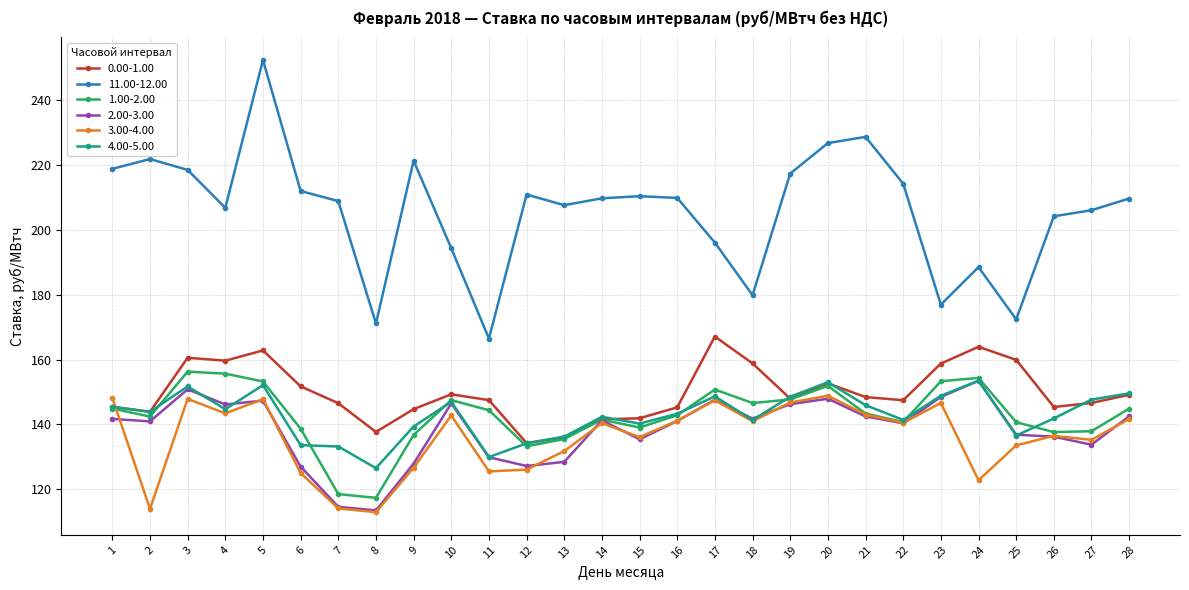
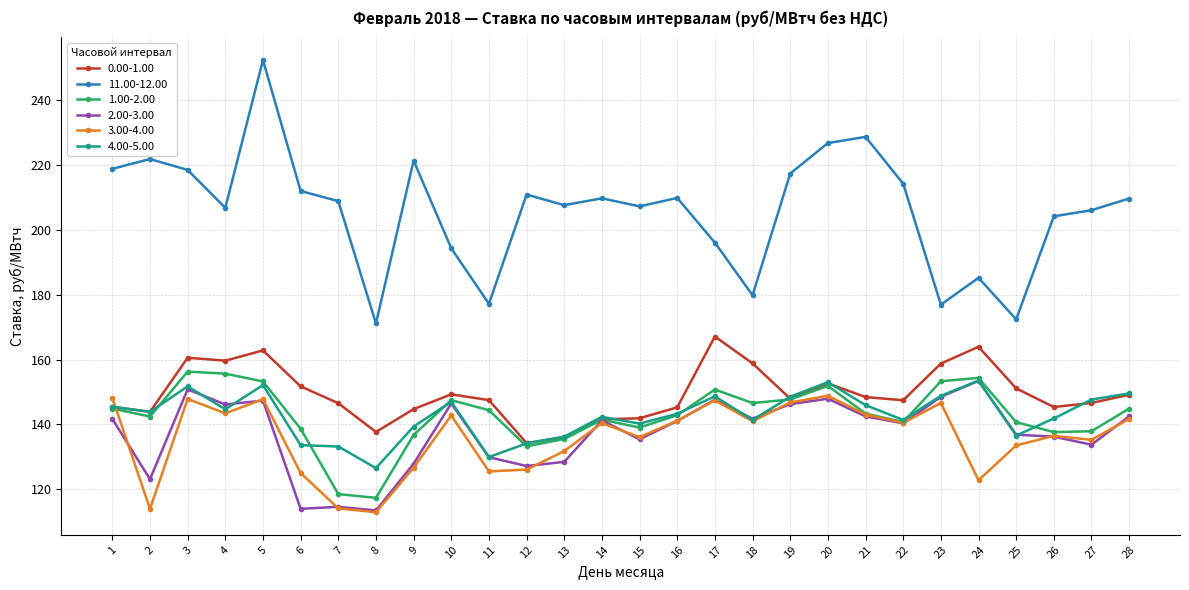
2.00-3.00, 2: 141 -> 123
2.00-3.00, 6: 127 -> 114
11.00-12.00, 11: 166 -> 177
11.00-12.00, 15: 210 -> 207
11.00-12.00, 24: 188 -> 185
0.00-1.00, 25: 160 -> 151
